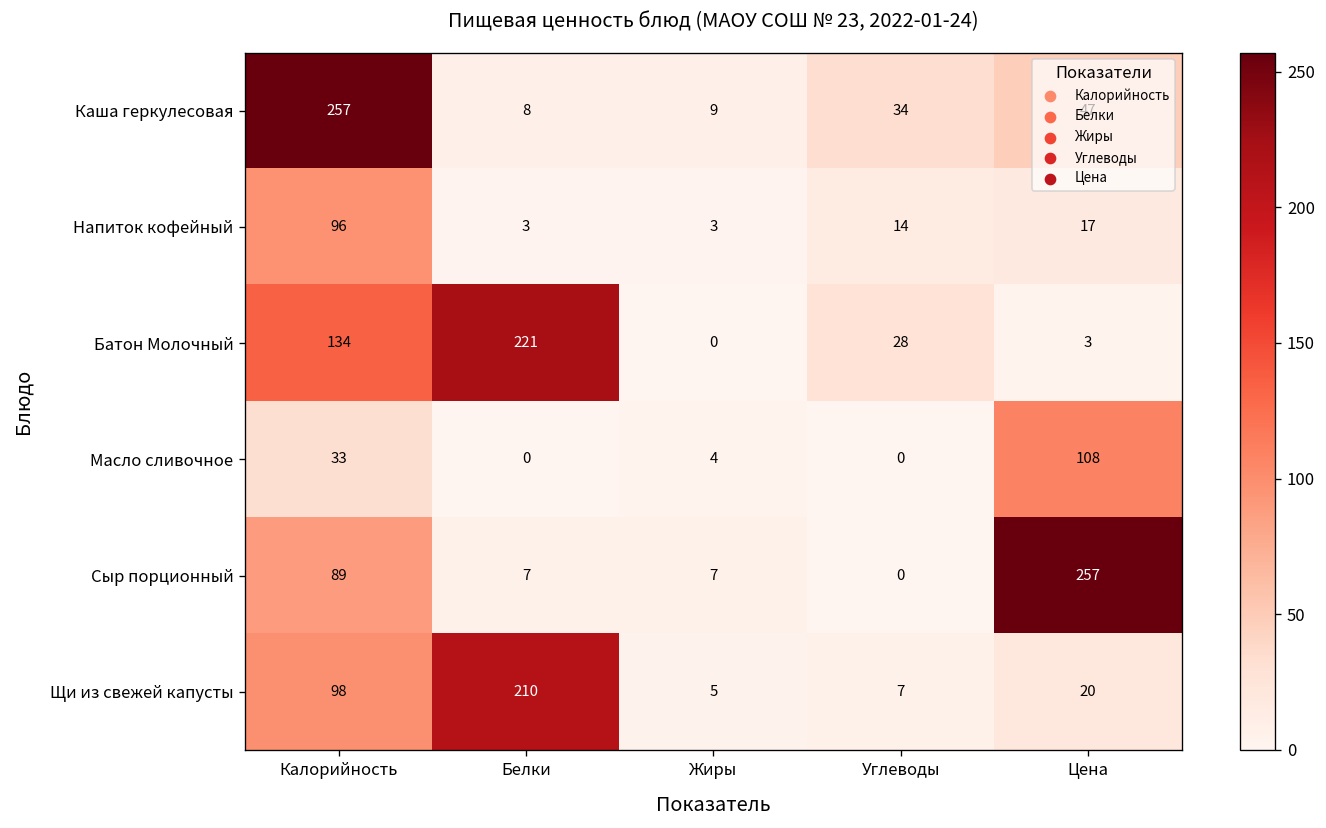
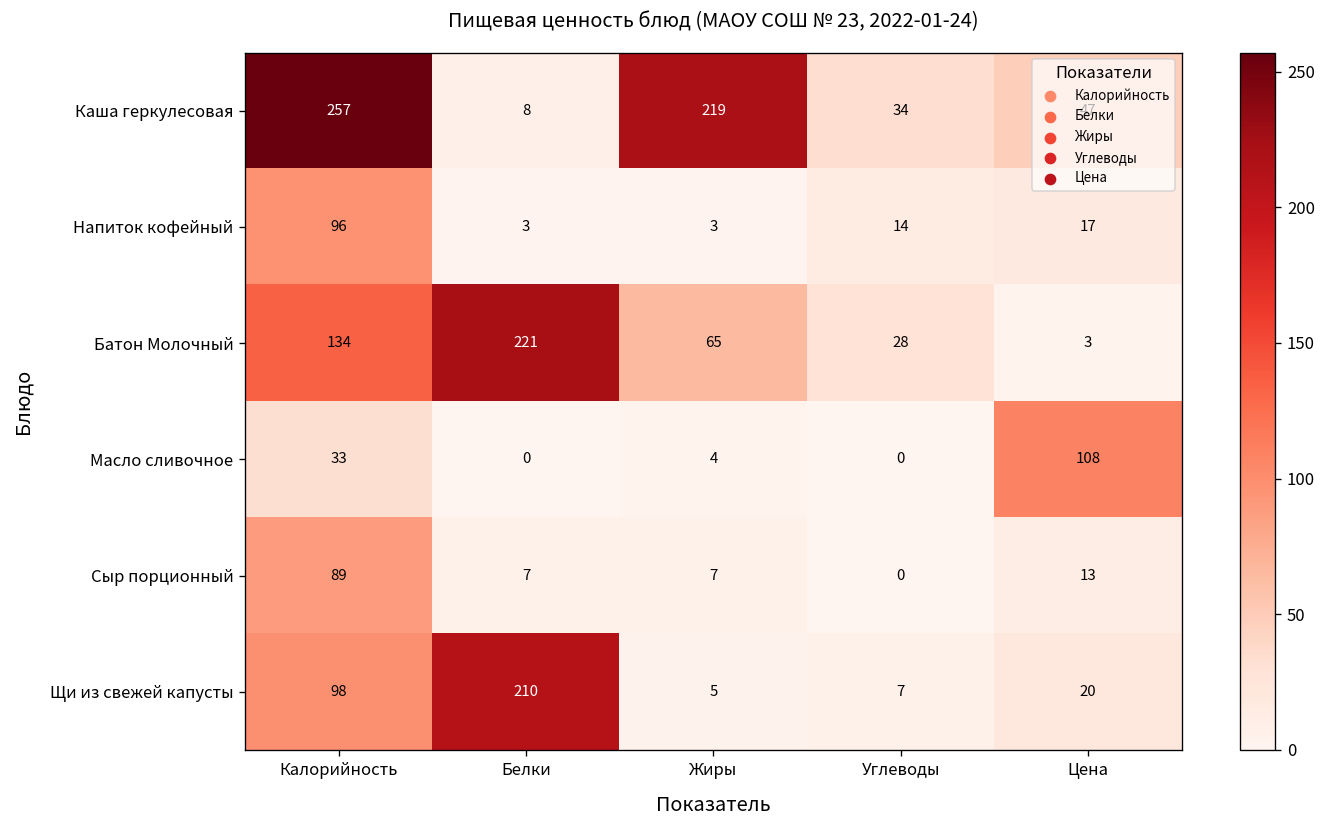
Каша геркулесовая, Жиры: 9 -> 219
Батон Молочный, Жиры: 0 -> 65
Сыр порционный, Цена: 257 -> 13
